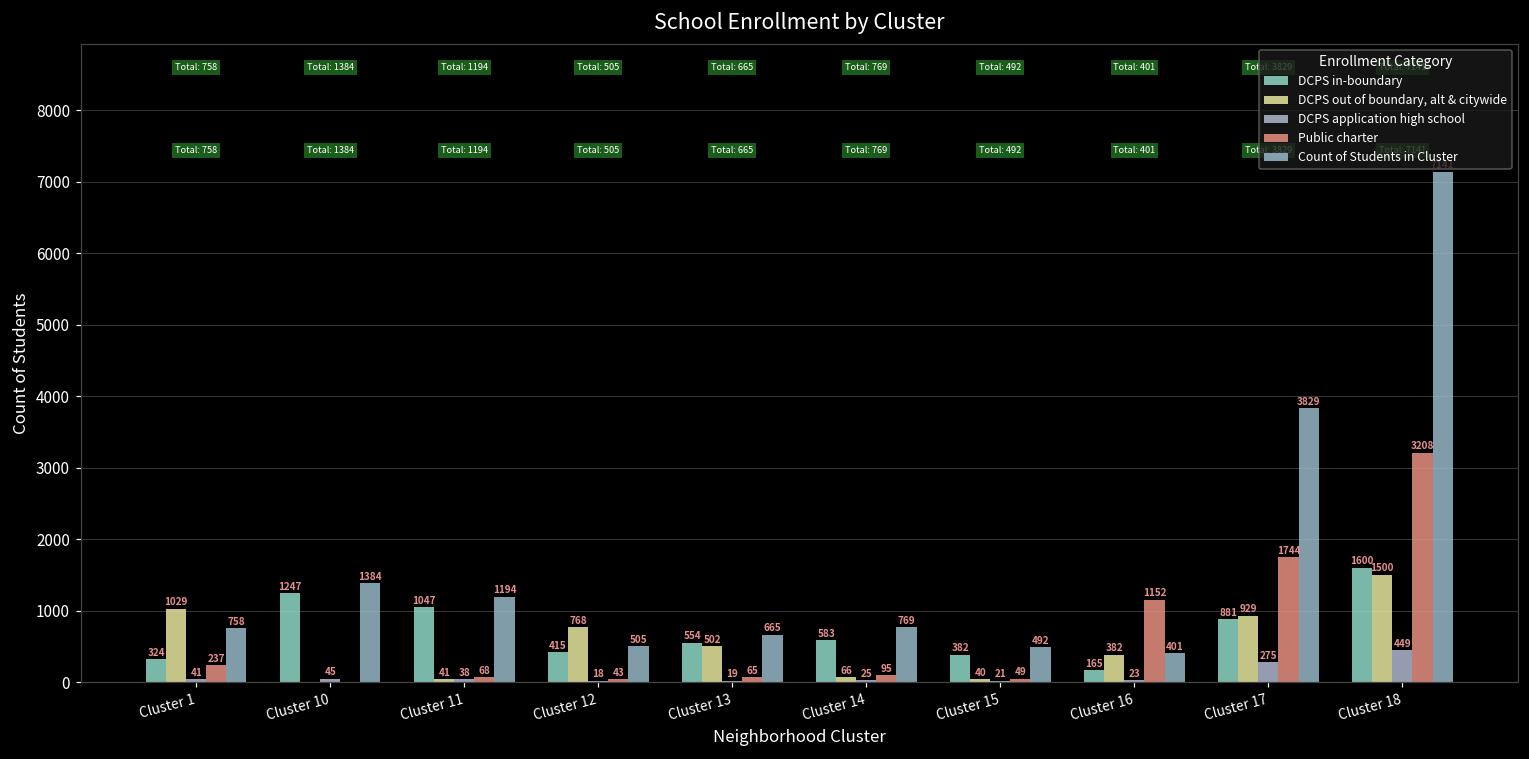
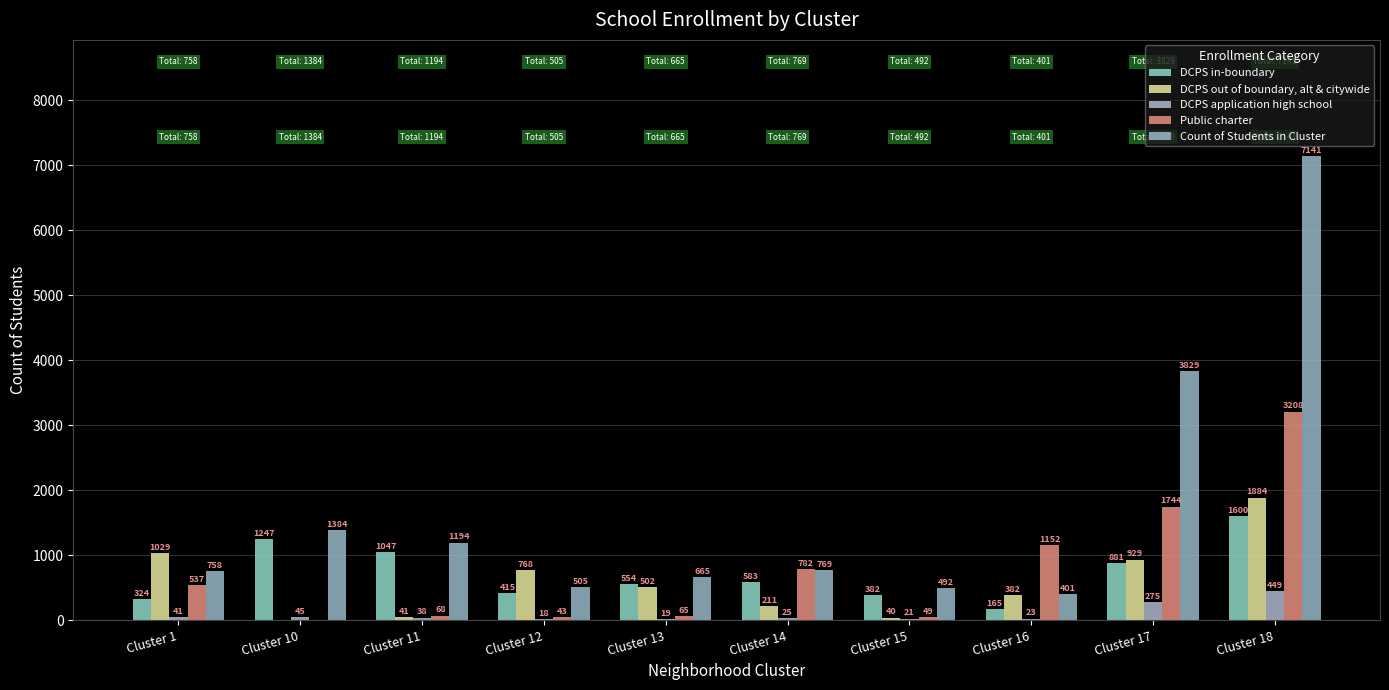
Public charter, Cluster 1: 237 -> 537
DCPS out of boundary, alt & citywide, Cluster 14: 66 -> 211
Public charter, Cluster 14: 95 -> 782
DCPS out of boundary, alt & citywide, Cluster 18: 1500 -> 1884
